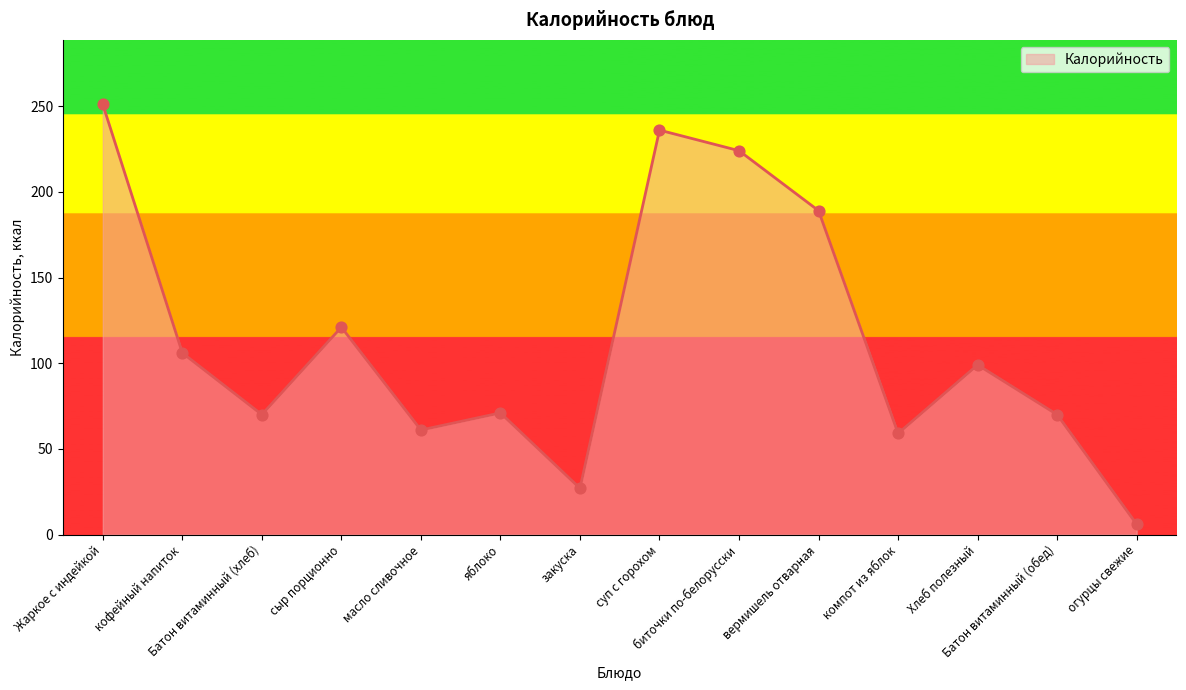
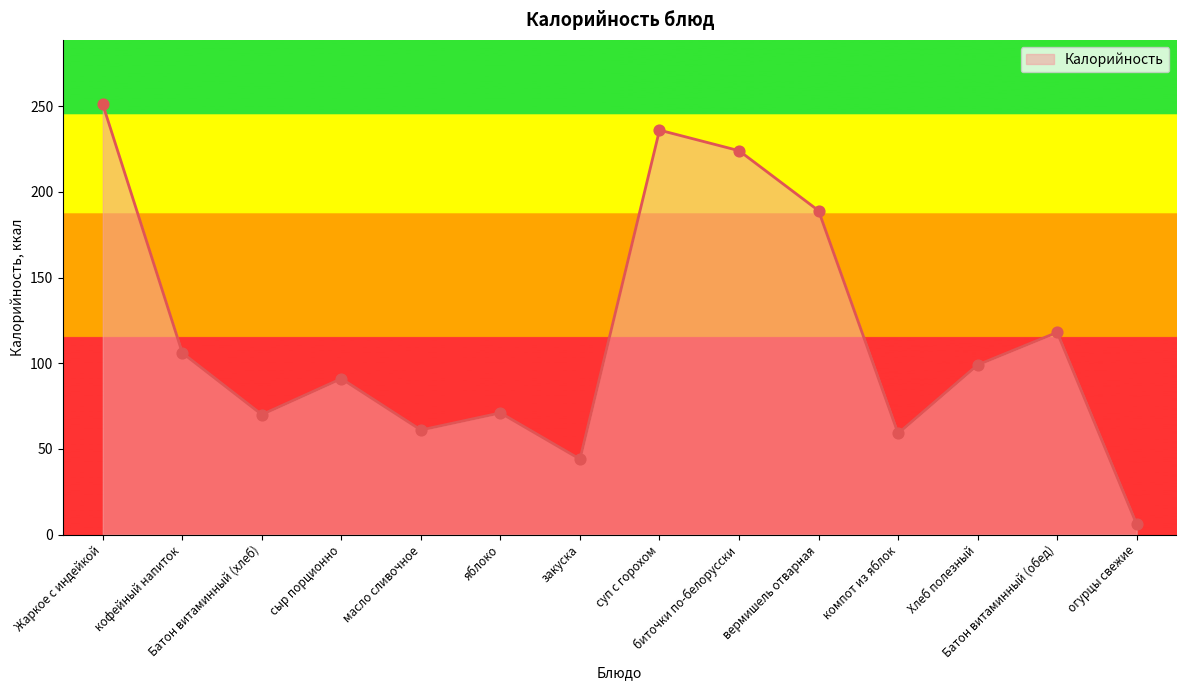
сыр порционно: 121 -> 91
закуска: 27 -> 44
Батон витаминный (обед): 70 -> 118
